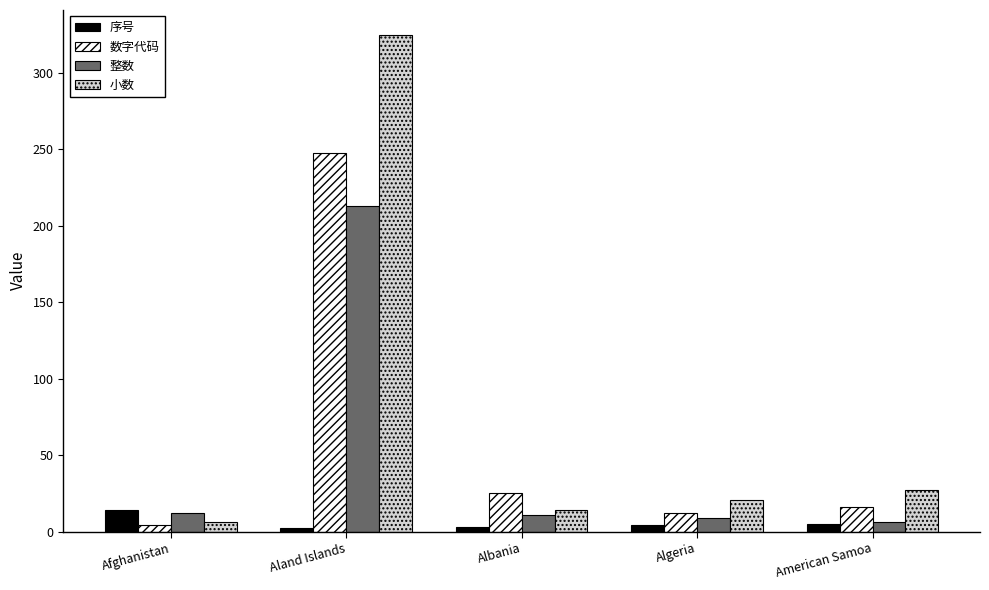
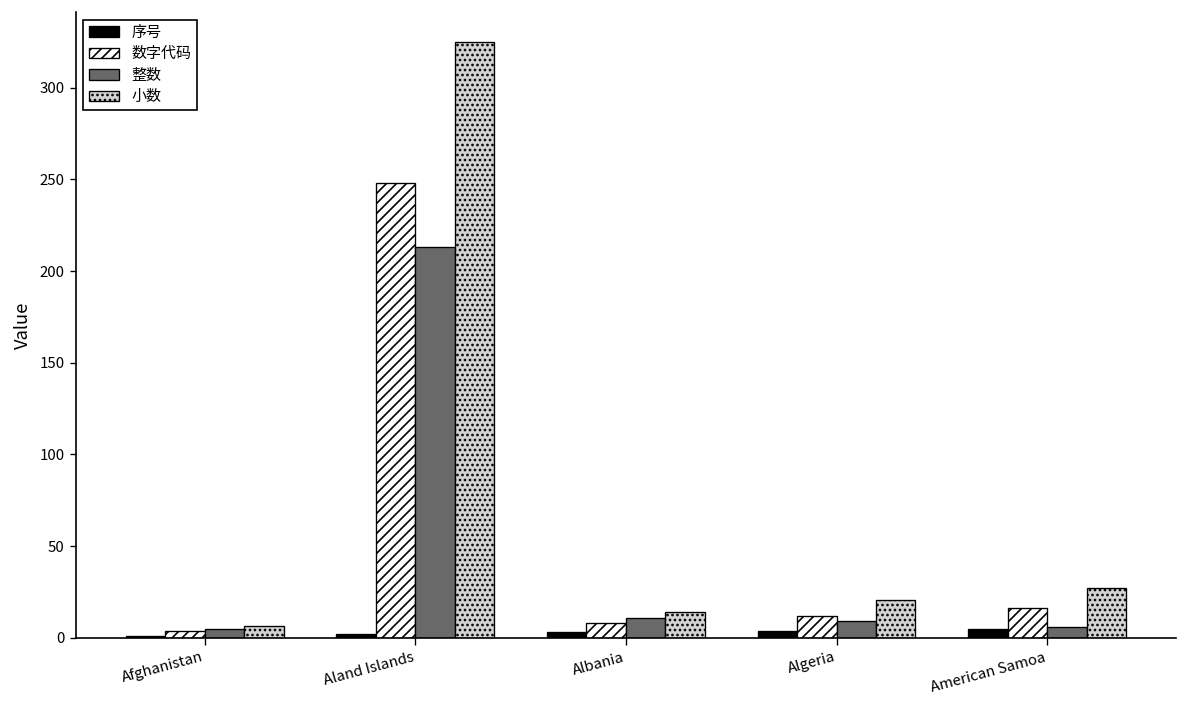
序号, Afghanistan: 14 -> 1
整数, Afghanistan: 12 -> 5
数字代码, Albania: 25 -> 8
